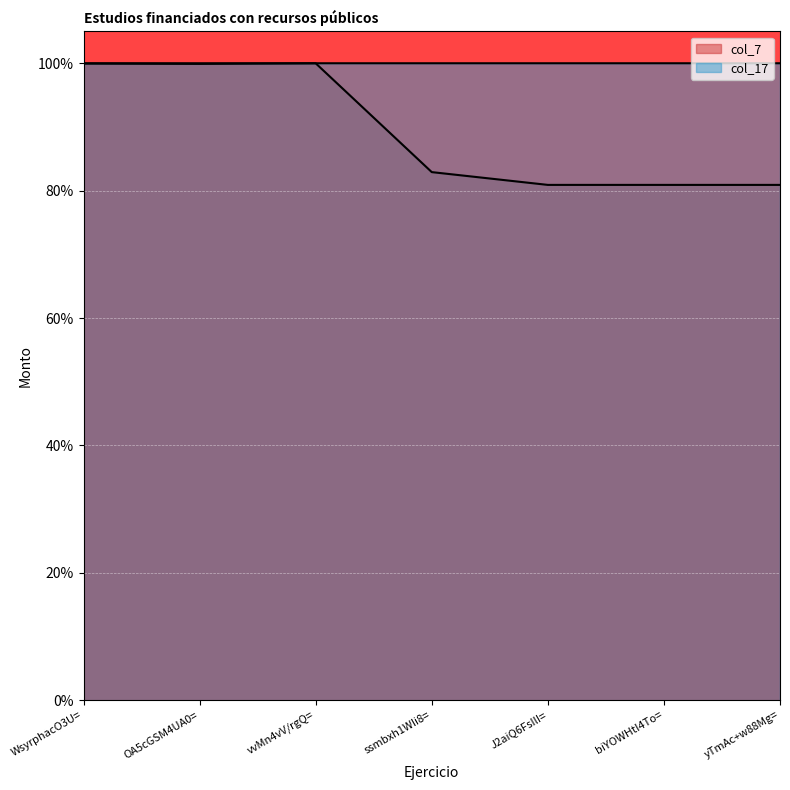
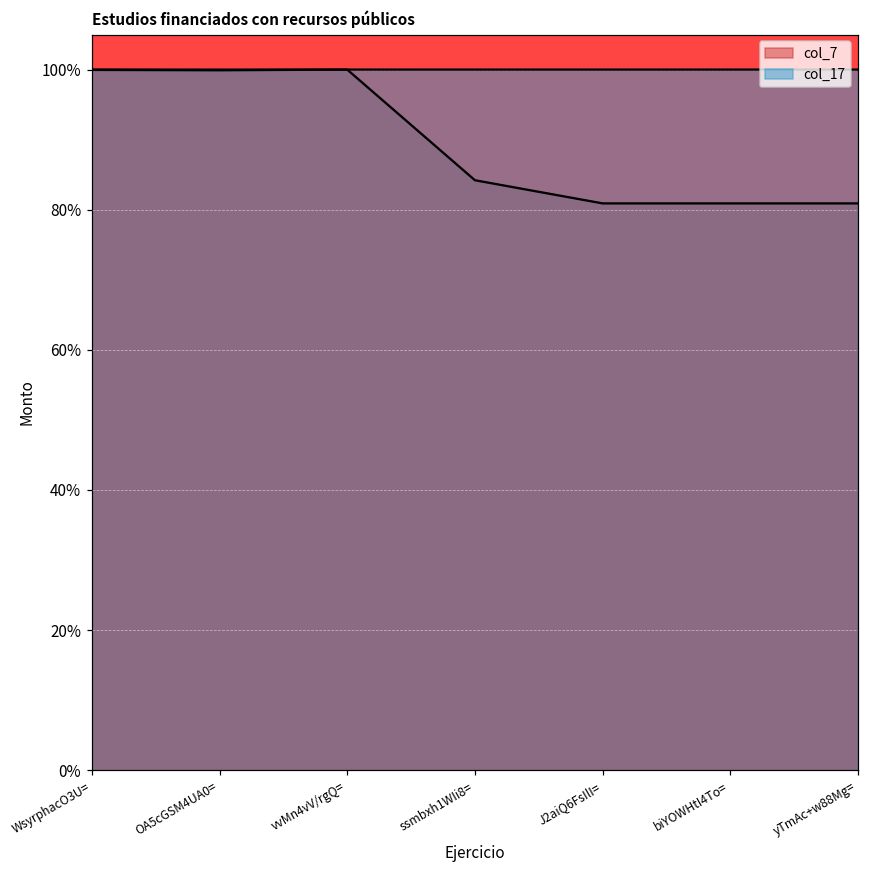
col_7, ssmbxh1WIi8=: 83% -> 84%
